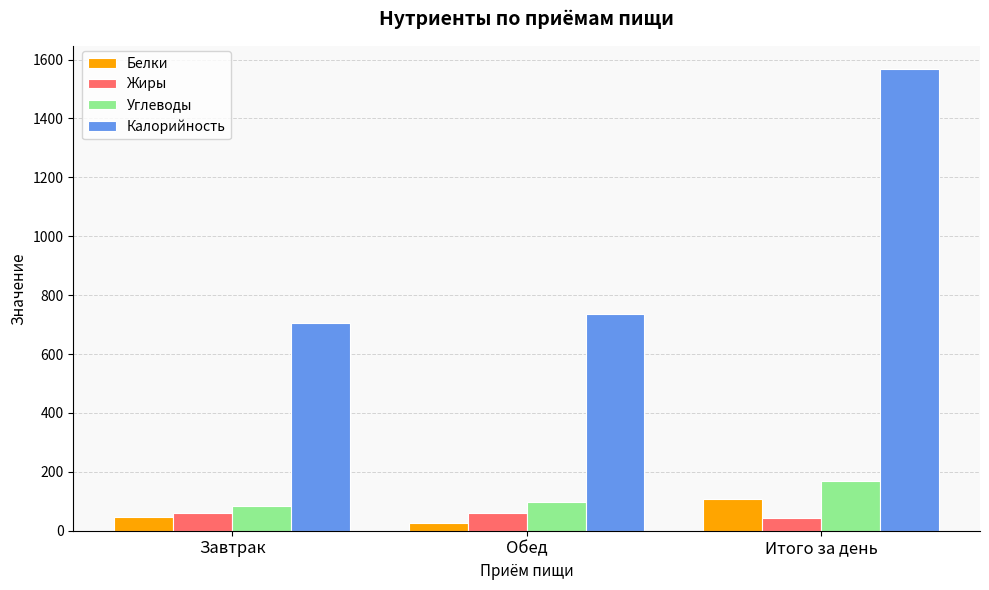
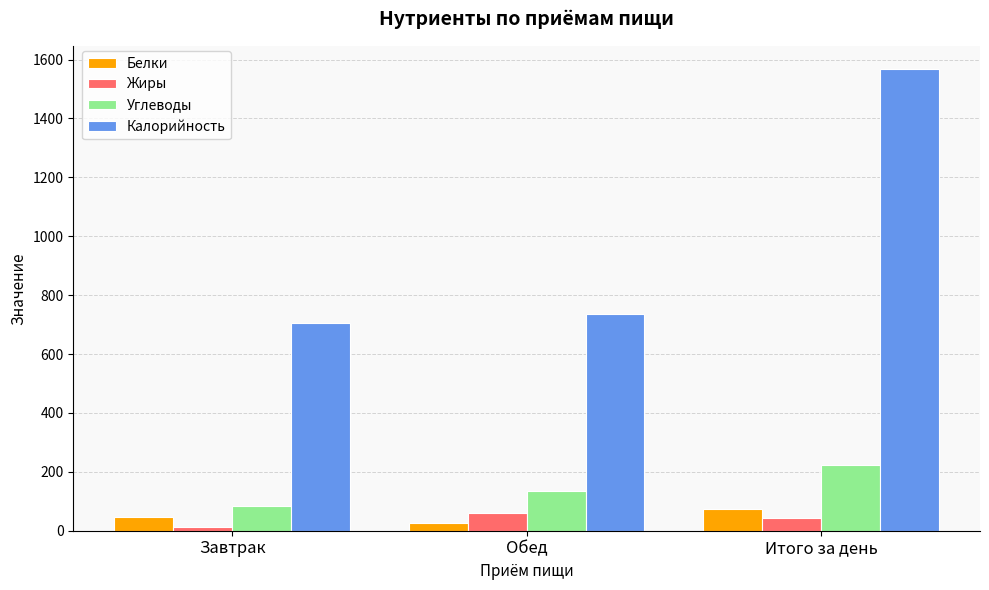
Жиры, Завтрак: 60 -> 10
Углеводы, Обед: 100 -> 130
Белки, Итого за день: 110 -> 70
Углеводы, Итого за день: 170 -> 220
